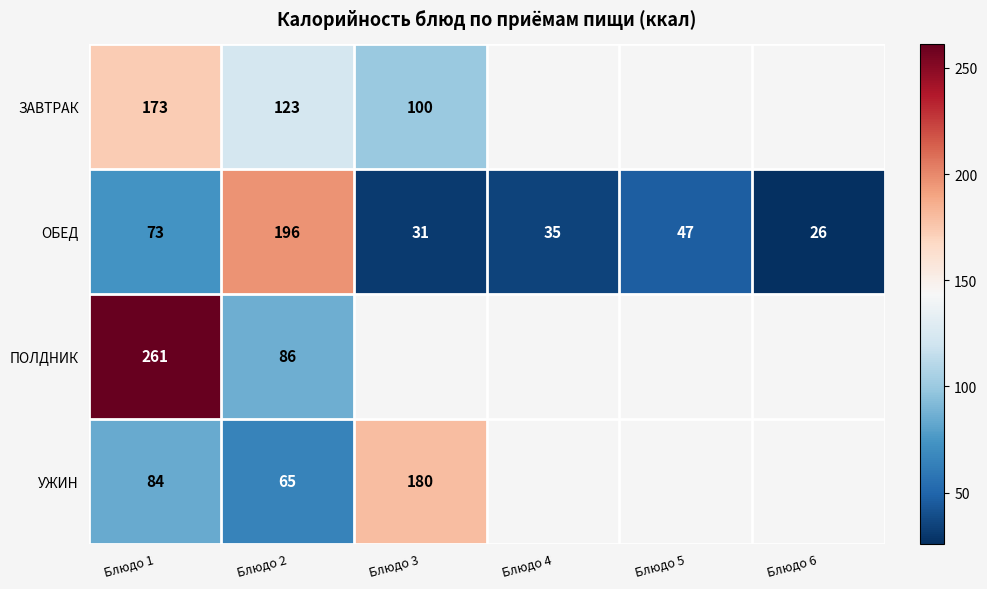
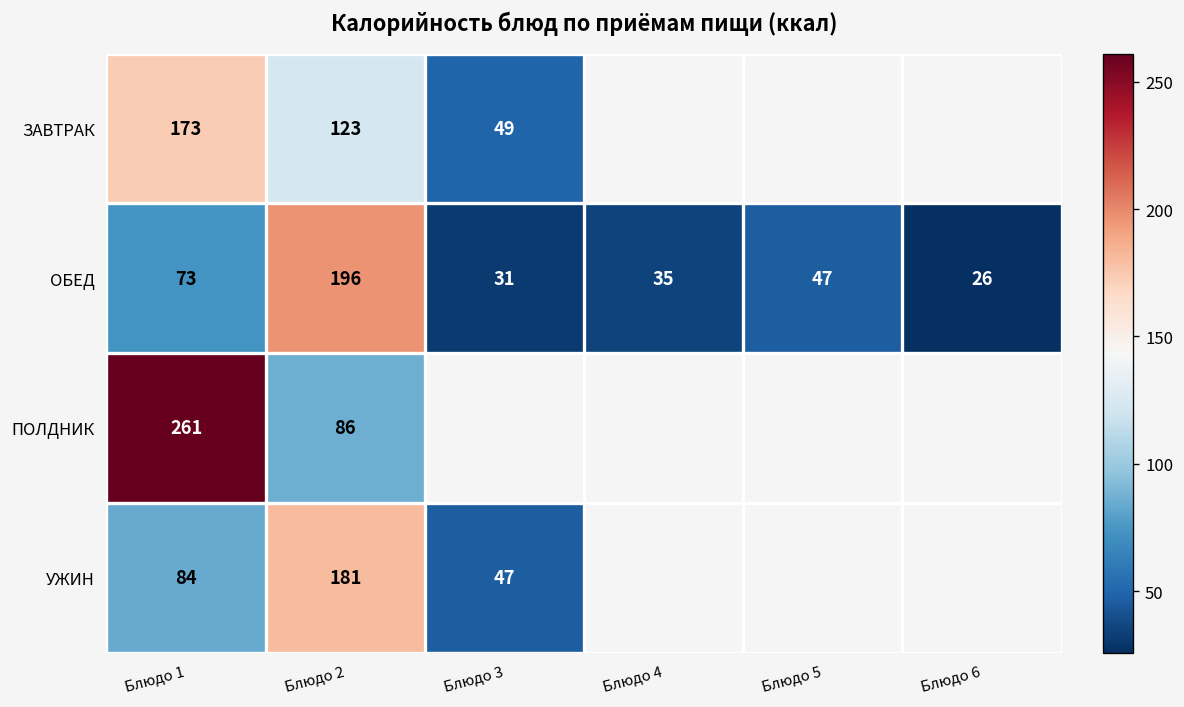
ЗАВТРАК, Блюдо 3: 100 -> 49
УЖИН, Блюдо 2: 65 -> 181
УЖИН, Блюдо 3: 180 -> 47
